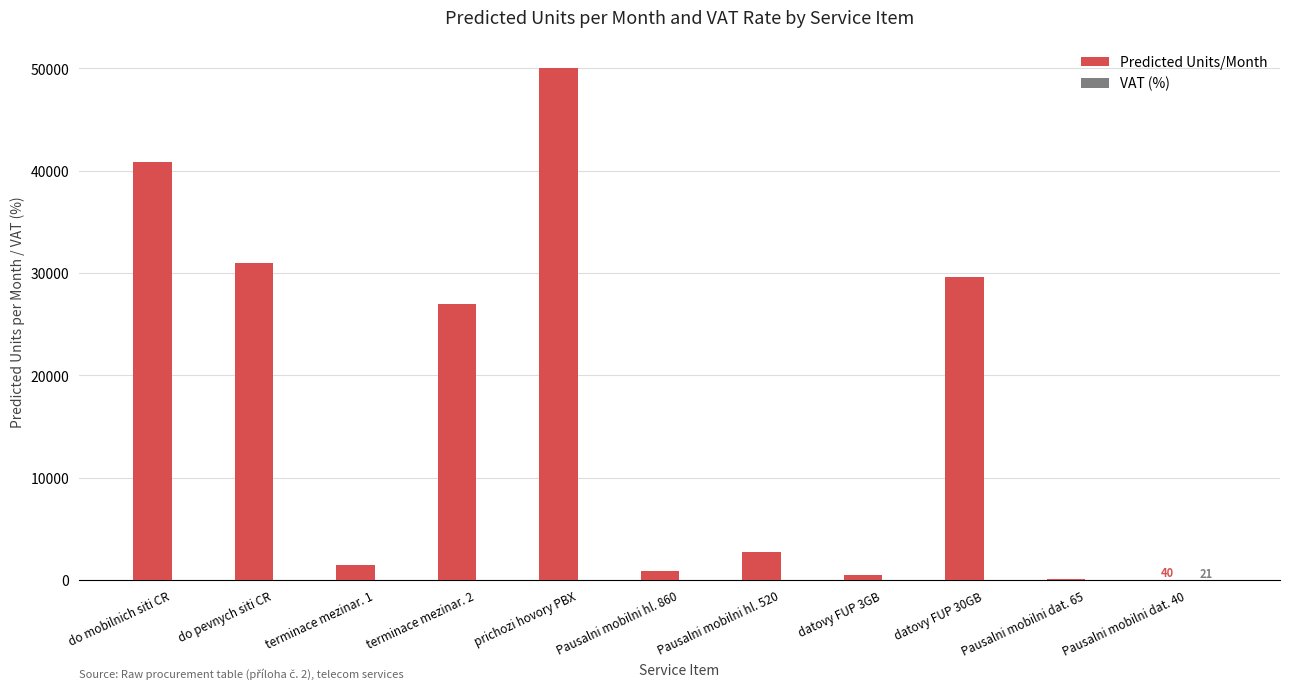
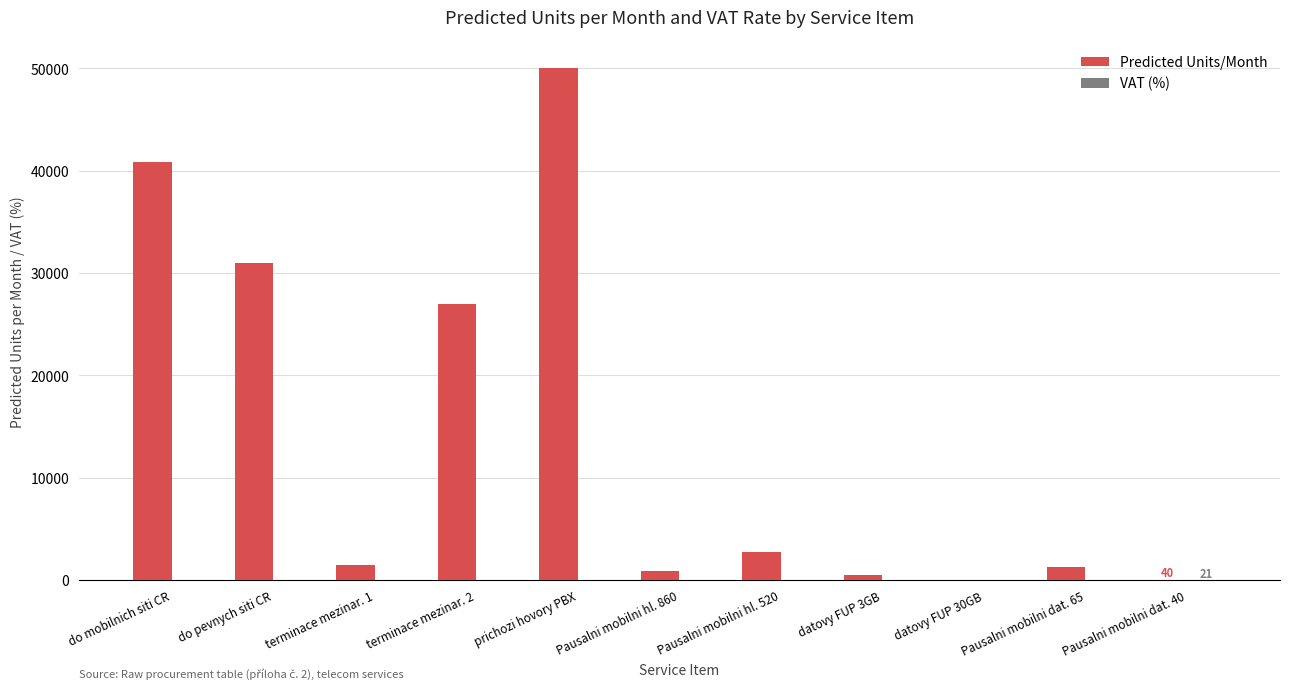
Predicted Units/Month, datovy FUP 30GB: 29600 -> 100
Predicted Units/Month, Pausalni mobilni dat. 65: 100 -> 1300
